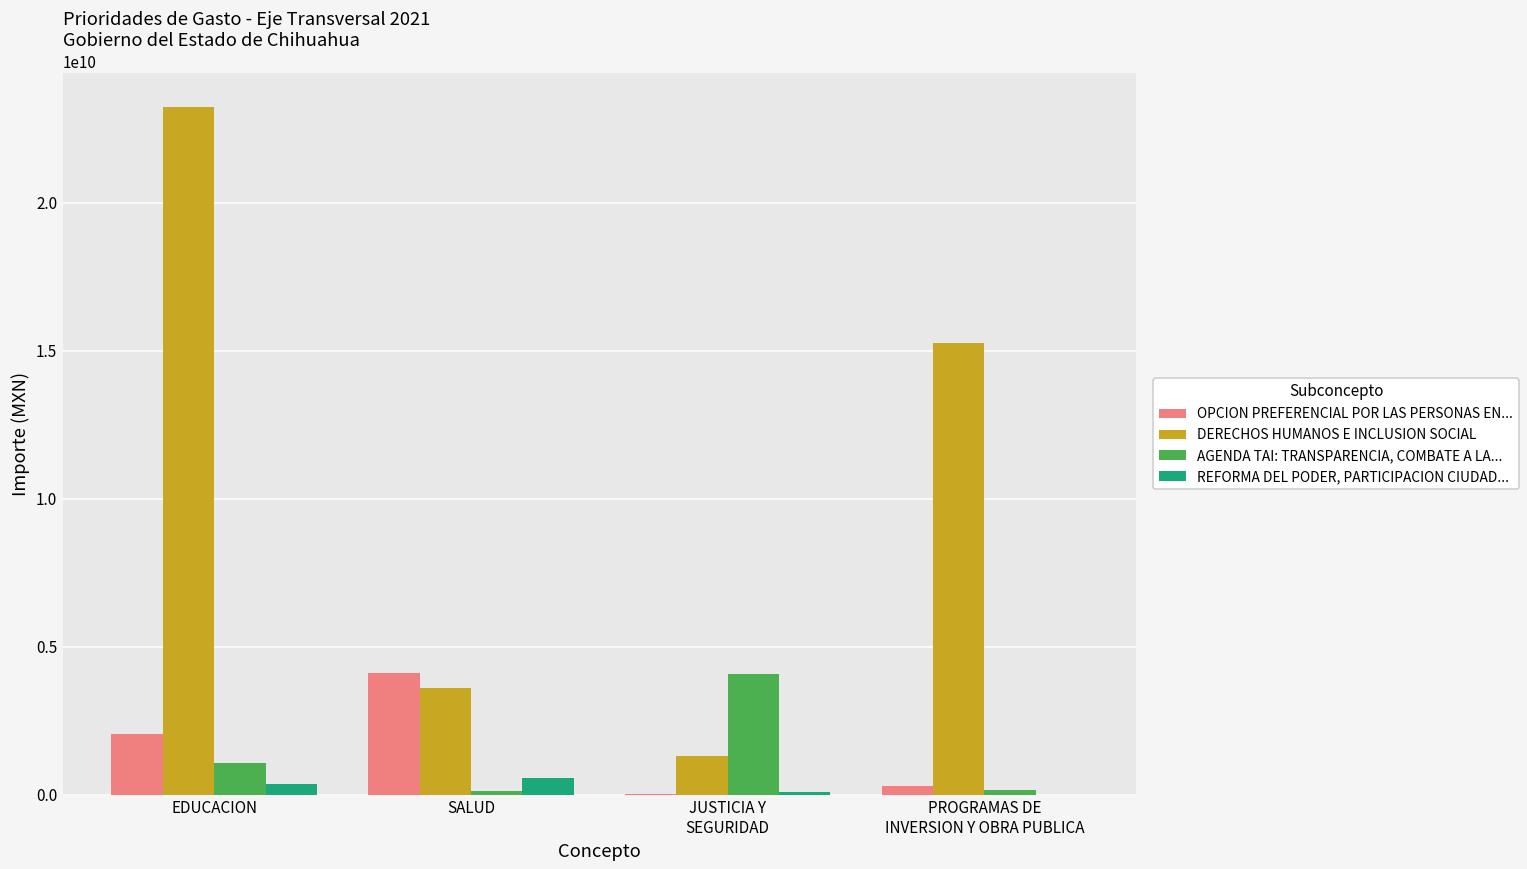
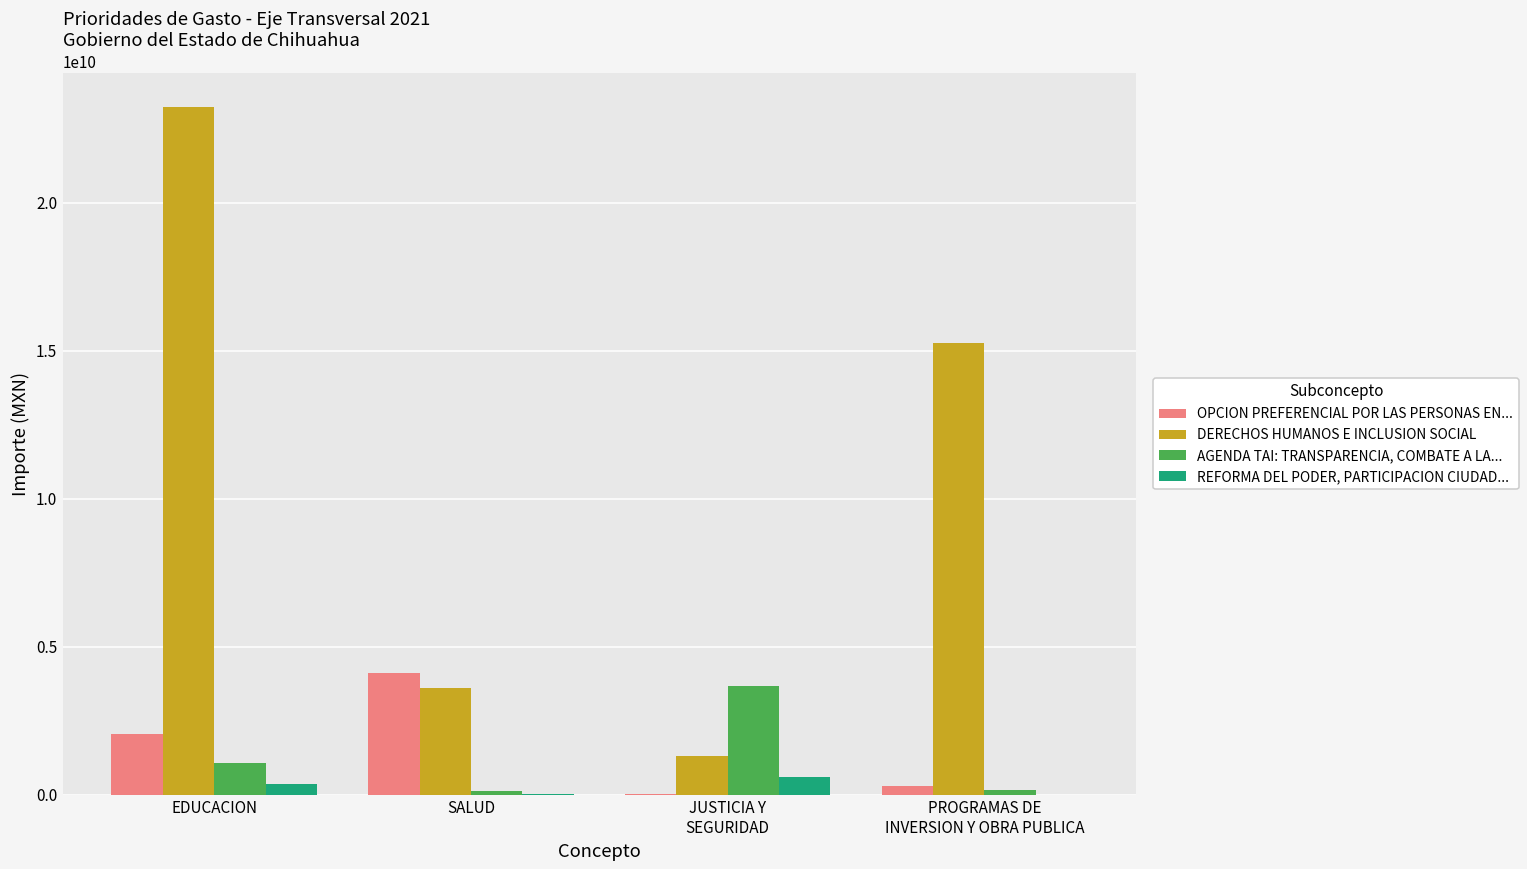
REFORMA DEL PODER, PARTICIPACION CIUDAD..., SALUD: 600000000 -> 0
AGENDA TAI: TRANSPARENCIA, COMBATE A LA..., JUSTICIA Y SEGURIDAD: 4100000000 -> 3700000000
REFORMA DEL PODER, PARTICIPACION CIUDAD..., JUSTICIA Y SEGURIDAD: 100000000 -> 600000000
